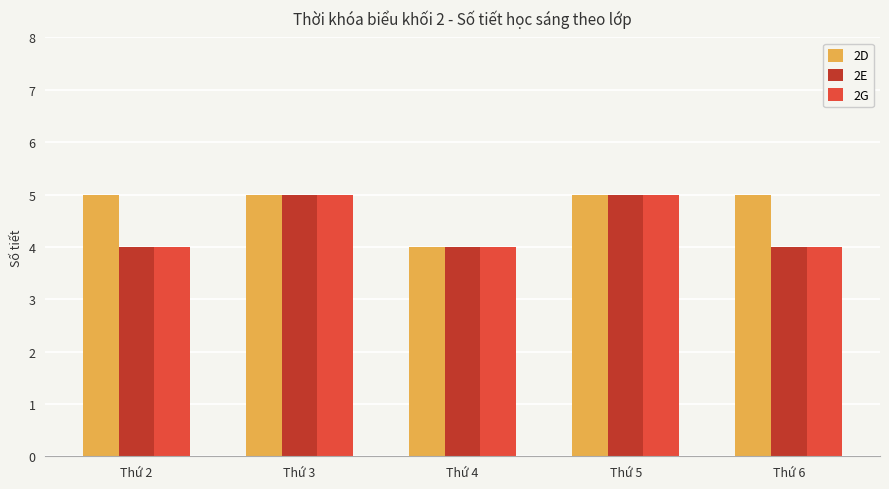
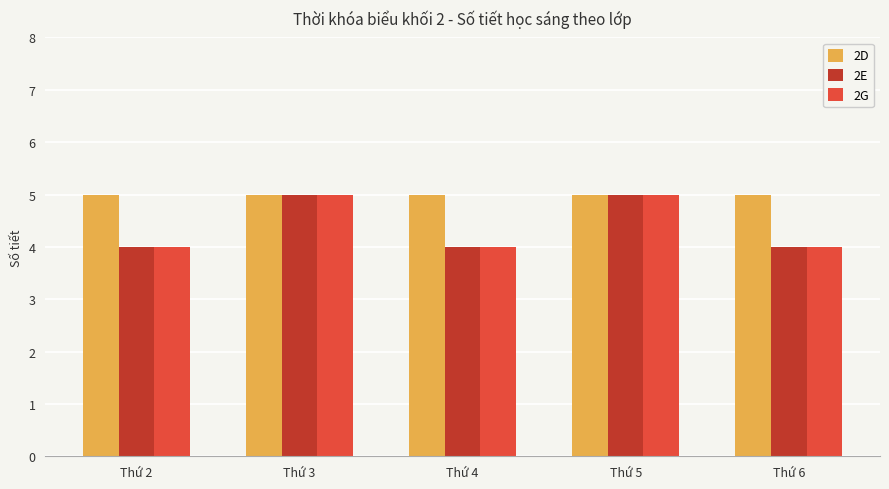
2D, Thứ 4: 4 -> 5
